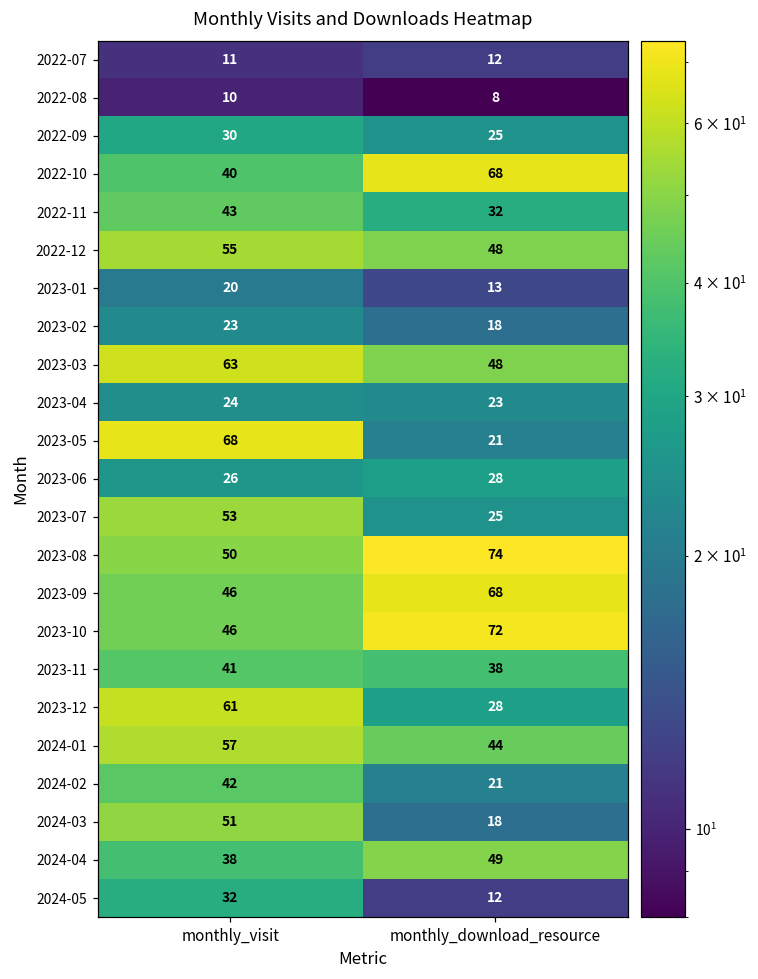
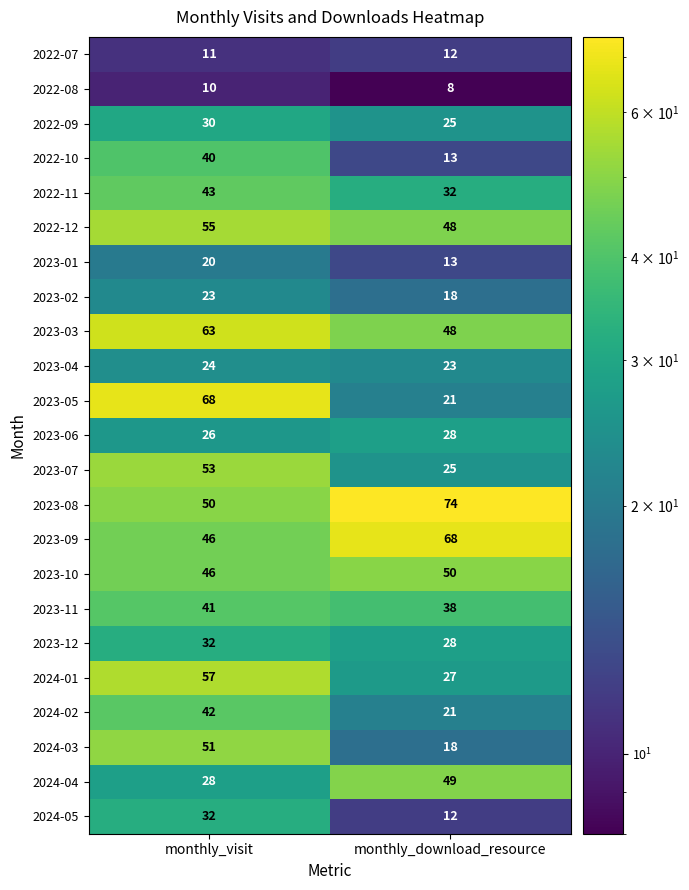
2022-10, monthly_download_resource: 68 -> 13
2023-10, monthly_download_resource: 72 -> 50
2023-12, monthly_visit: 61 -> 32
2024-01, monthly_download_resource: 44 -> 27
2024-04, monthly_visit: 38 -> 28
